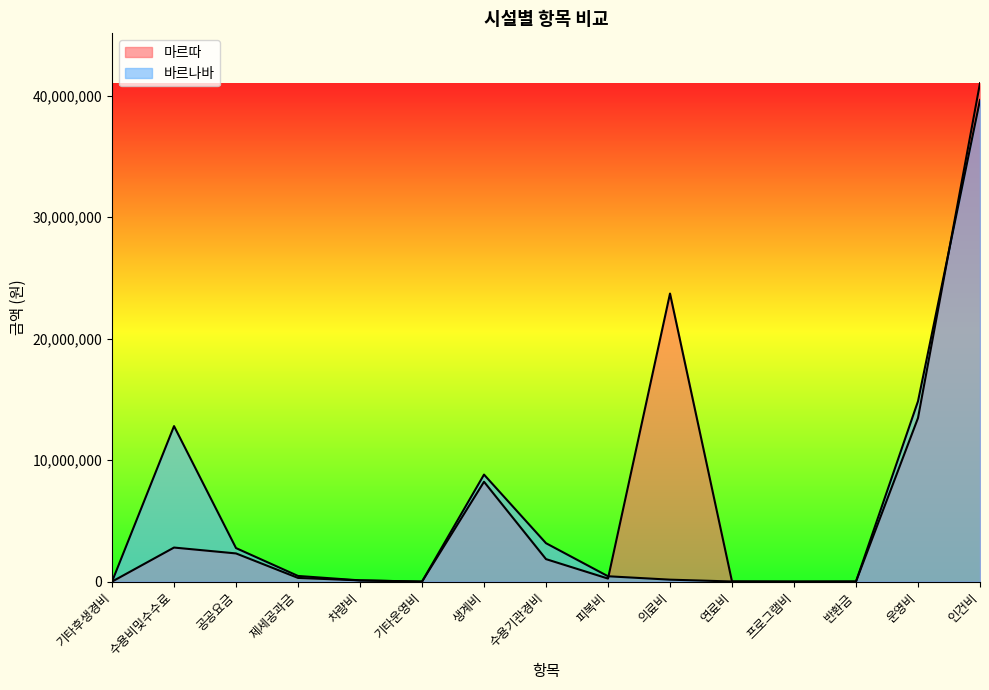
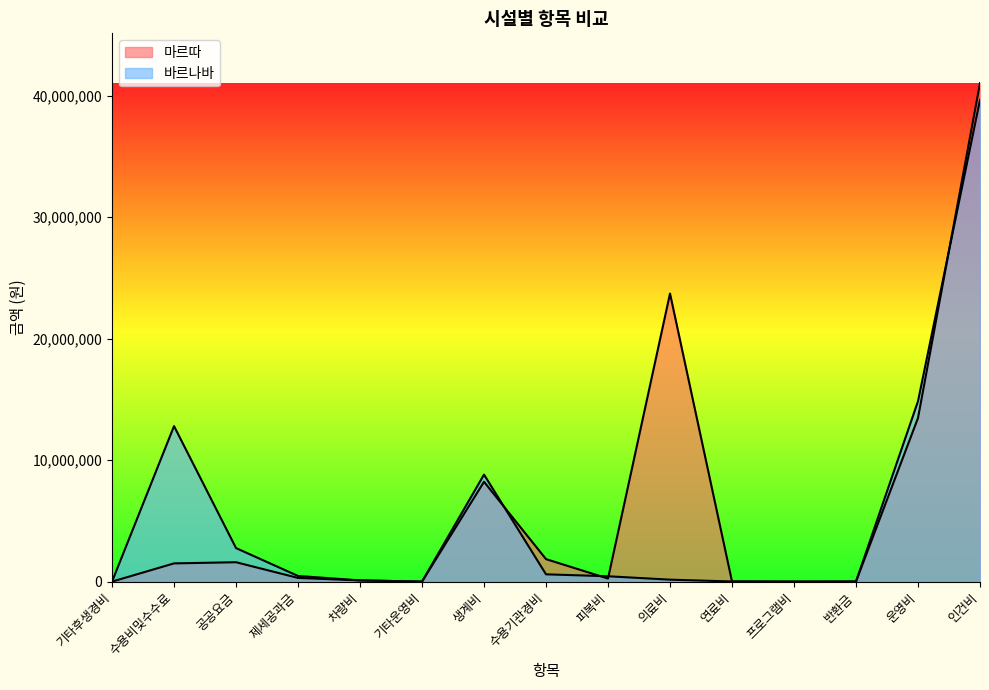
마르따, 수용비및수수료: 2,800,000 -> 1,500,000
마르따, 공공요금: 2,300,000 -> 1,600,000
바르나바, 수용기관경비: 3,200,000 -> 600,000
